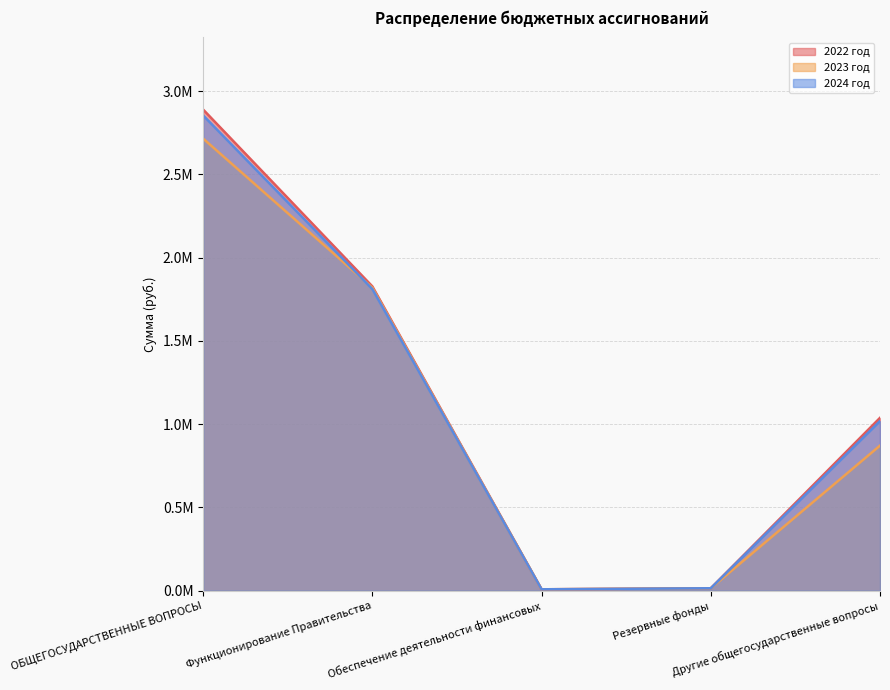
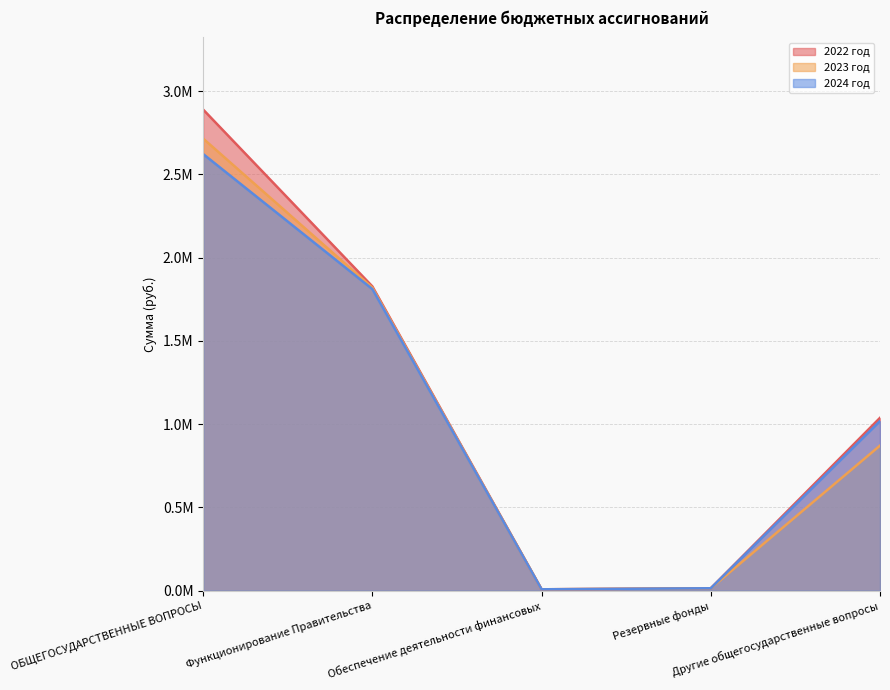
2024 год, ОБЩЕГОСУДАРСТВЕННЫЕ ВОПРОСЫ: 2850000 -> 2620000
